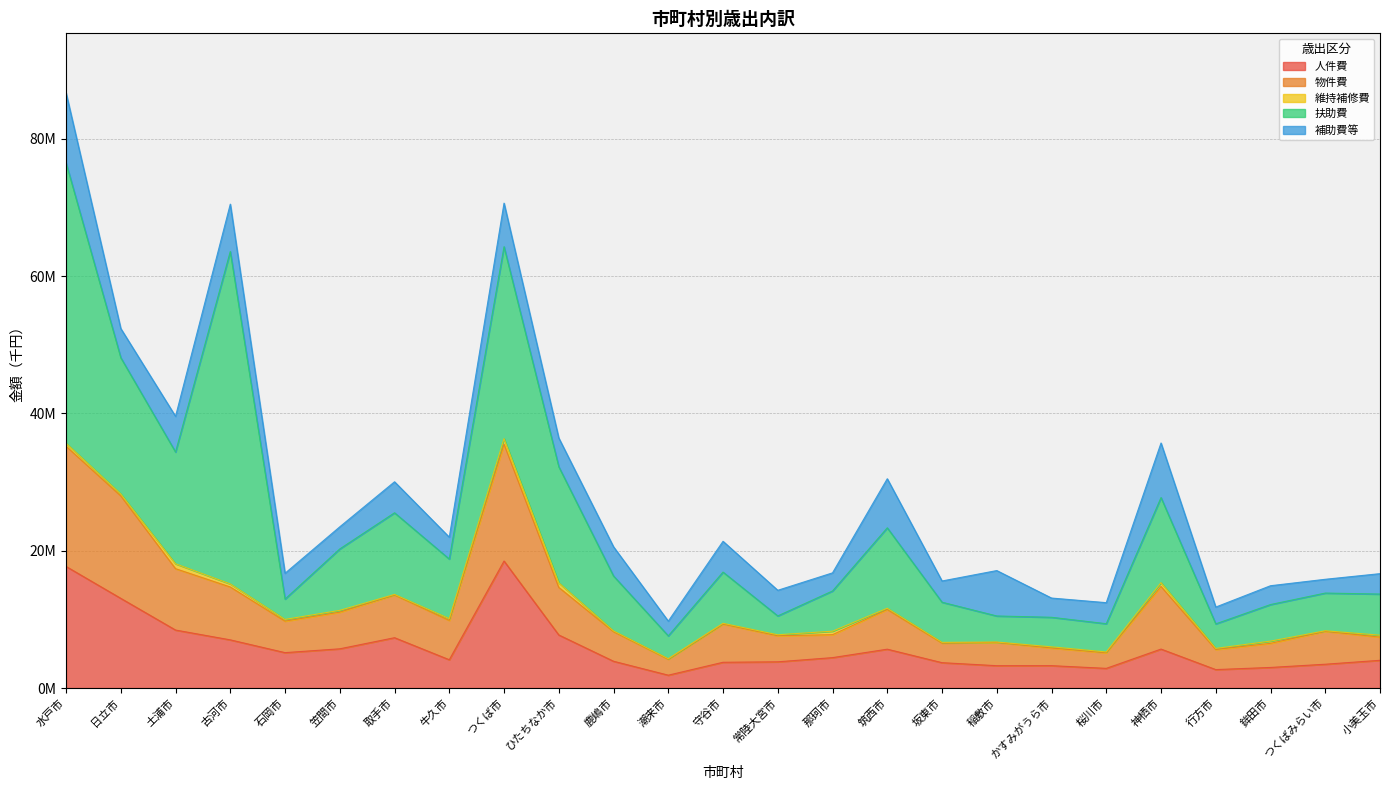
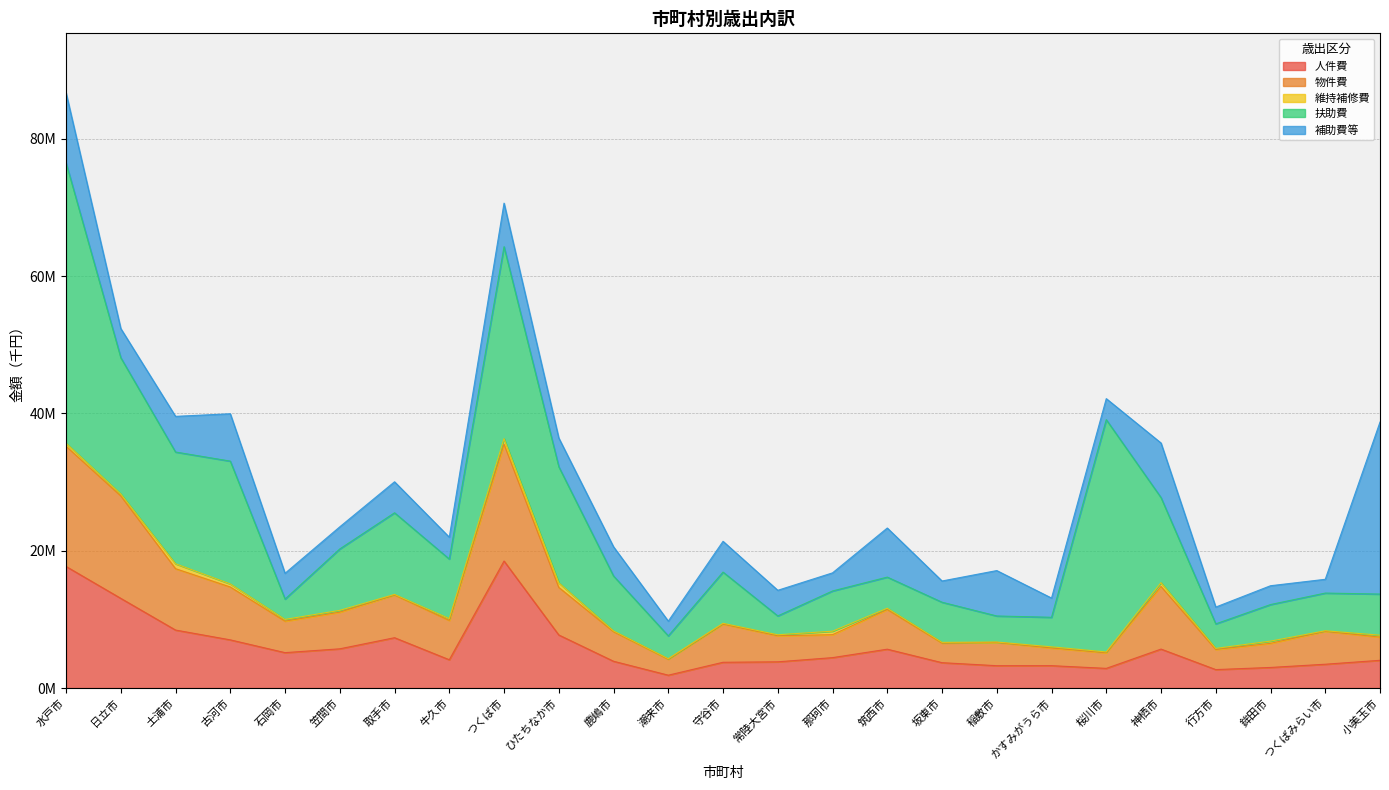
扶助費, 古河市: 48000000 -> 18000000
扶助費, 筑西市: 12000000 -> 5000000
扶助費, 桜川市: 4000000 -> 34000000
補助費等, 小美玉市: 3000000 -> 25000000
